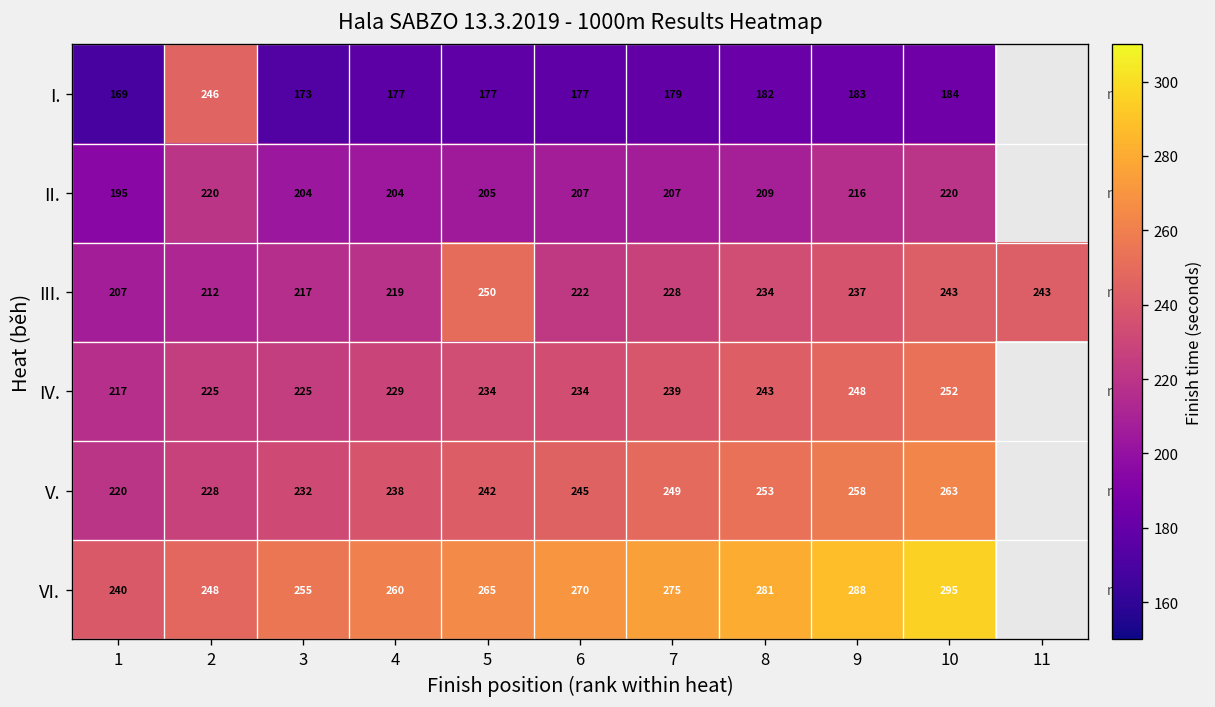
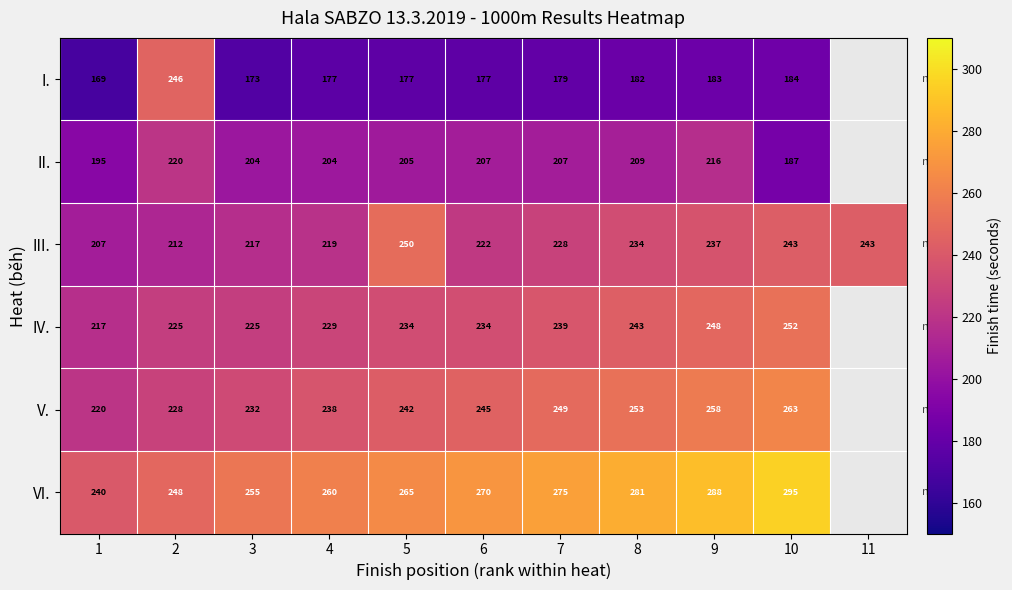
II., 10: 220 -> 187
